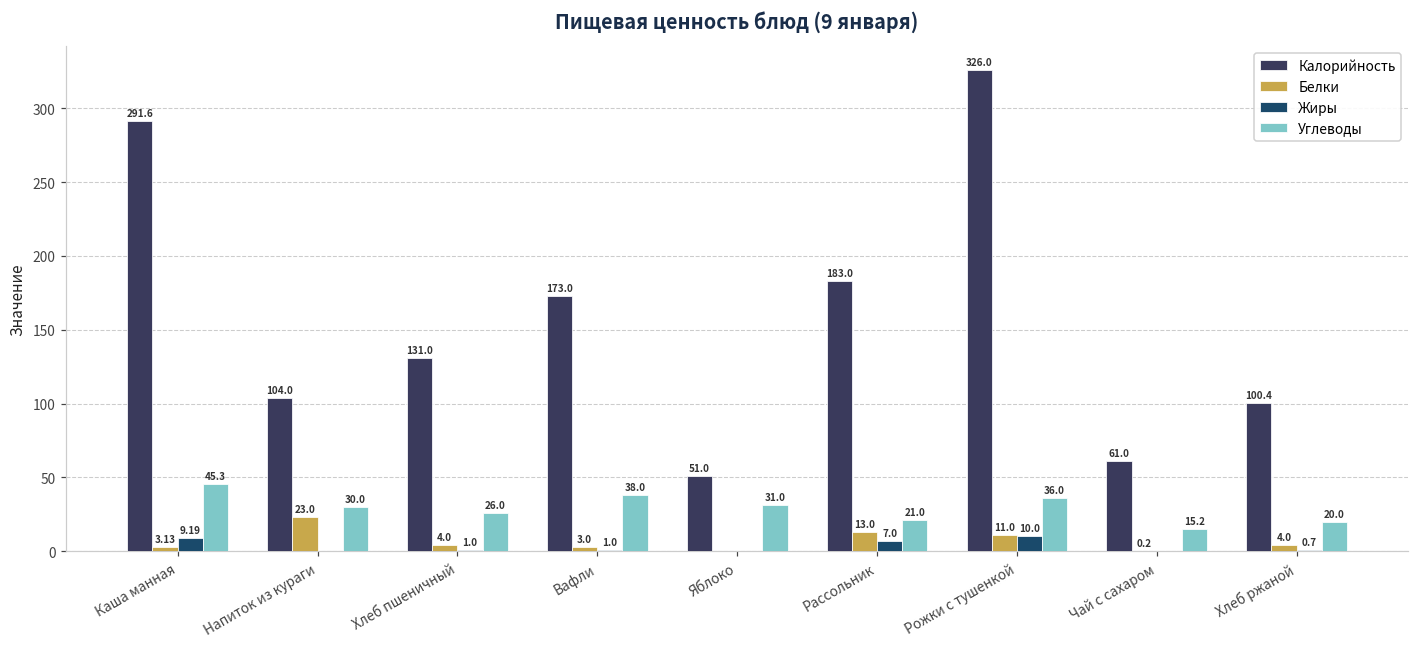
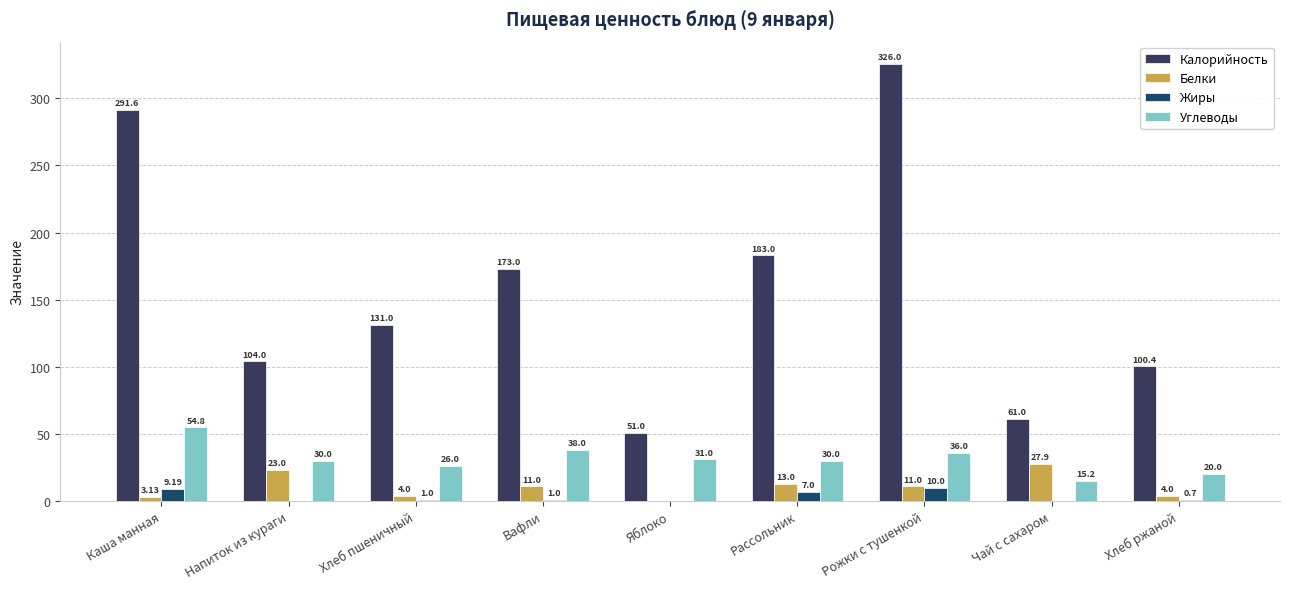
Углеводы, Каша манная: 45.3 -> 54.8
Белки, Вафли: 3.0 -> 11.0
Углеводы, Рассольник: 21.0 -> 30.0
Белки, Чай с сахаром: 0.2 -> 27.9
